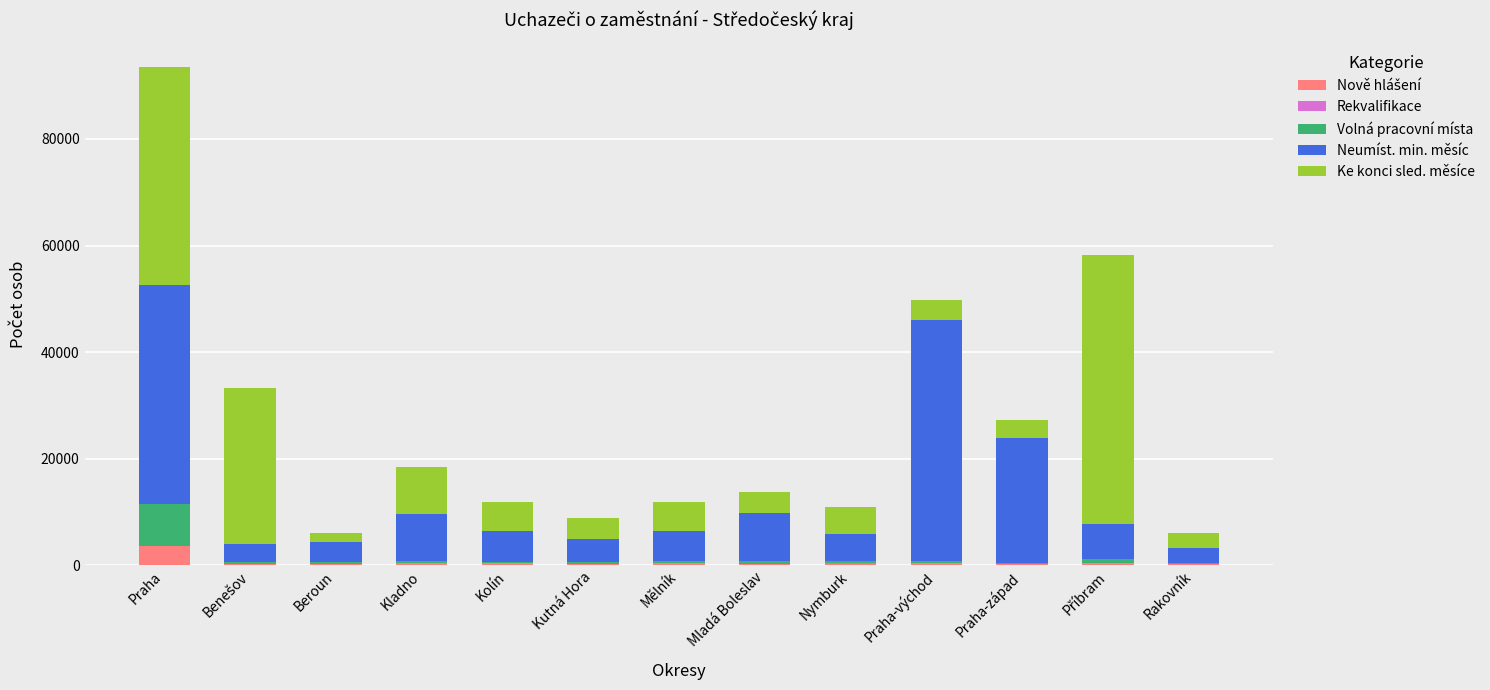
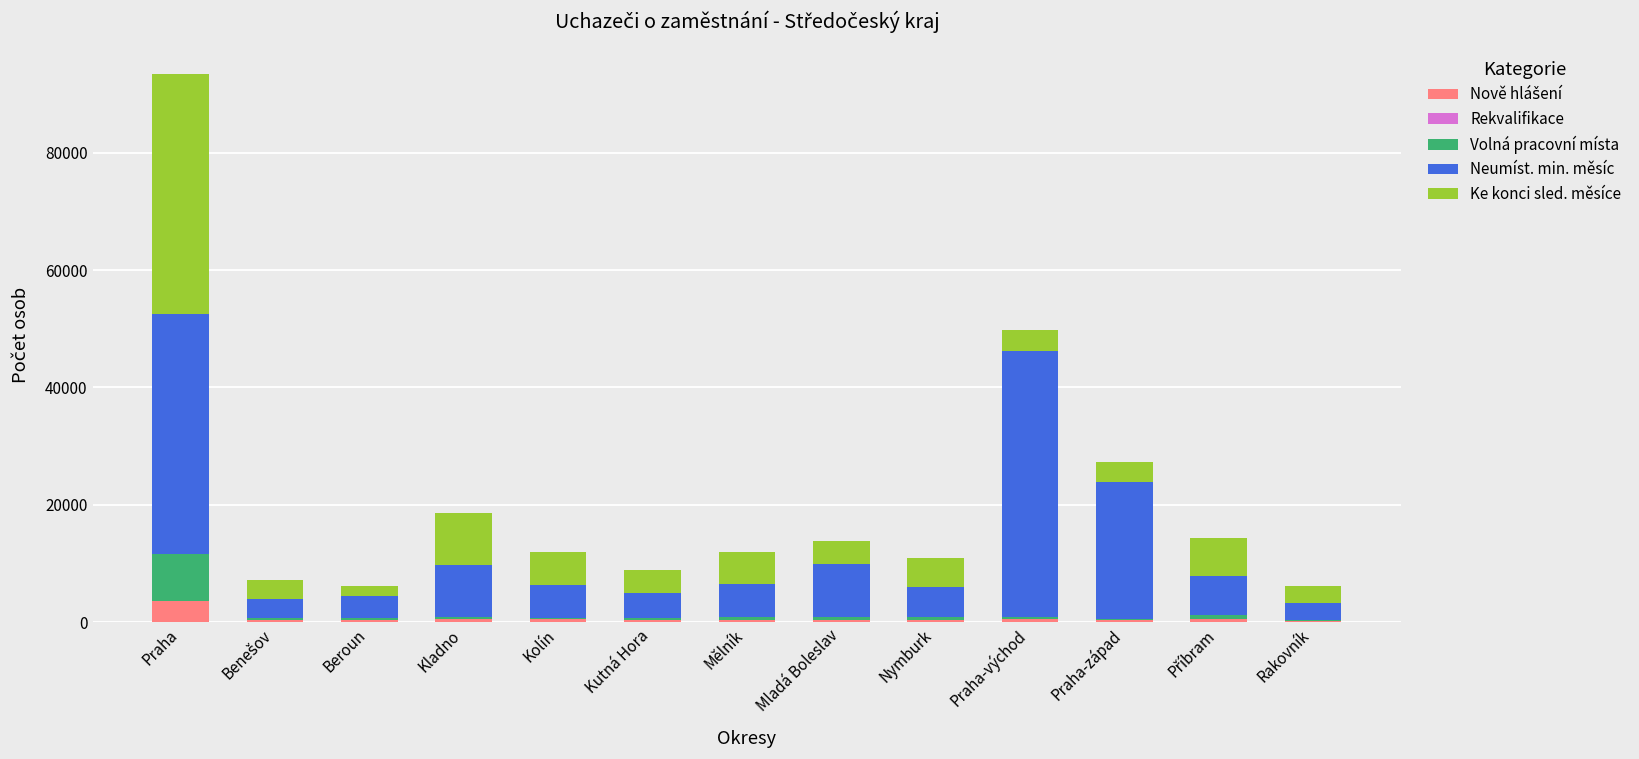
Ke konci sled. měsíce, Benešov: 29000 -> 3000
Ke konci sled. měsíce, Příbram: 50000 -> 6000
